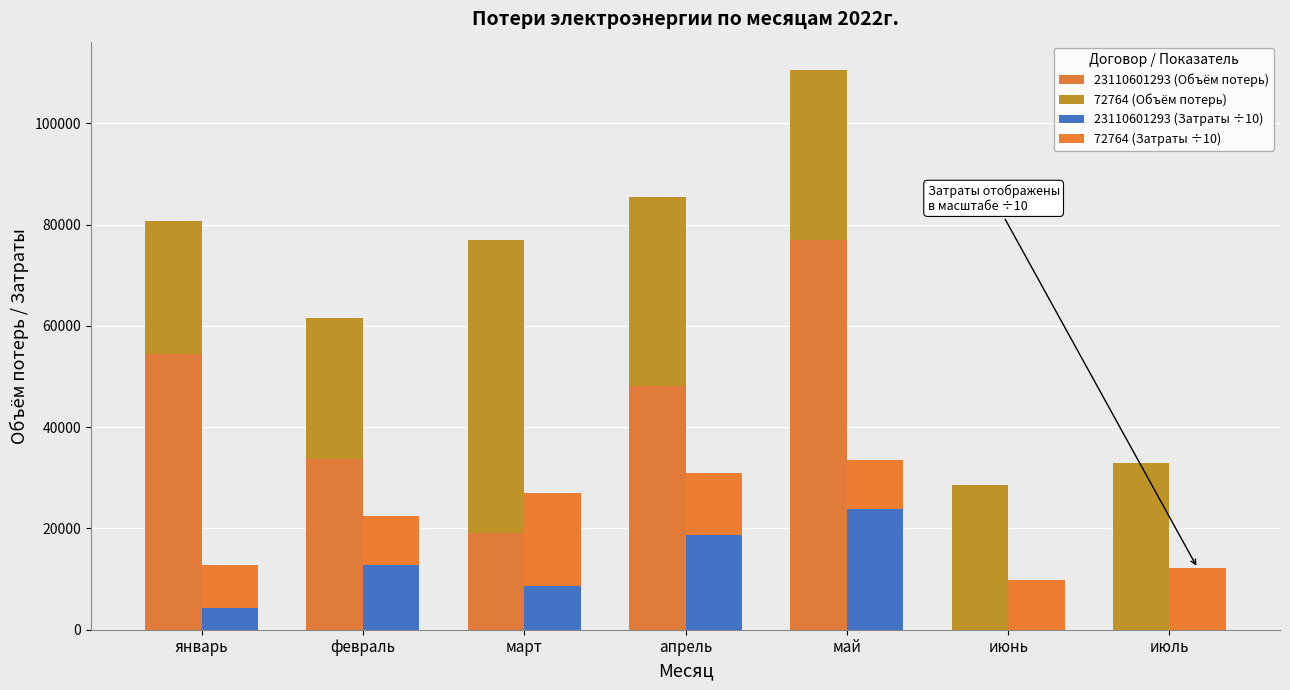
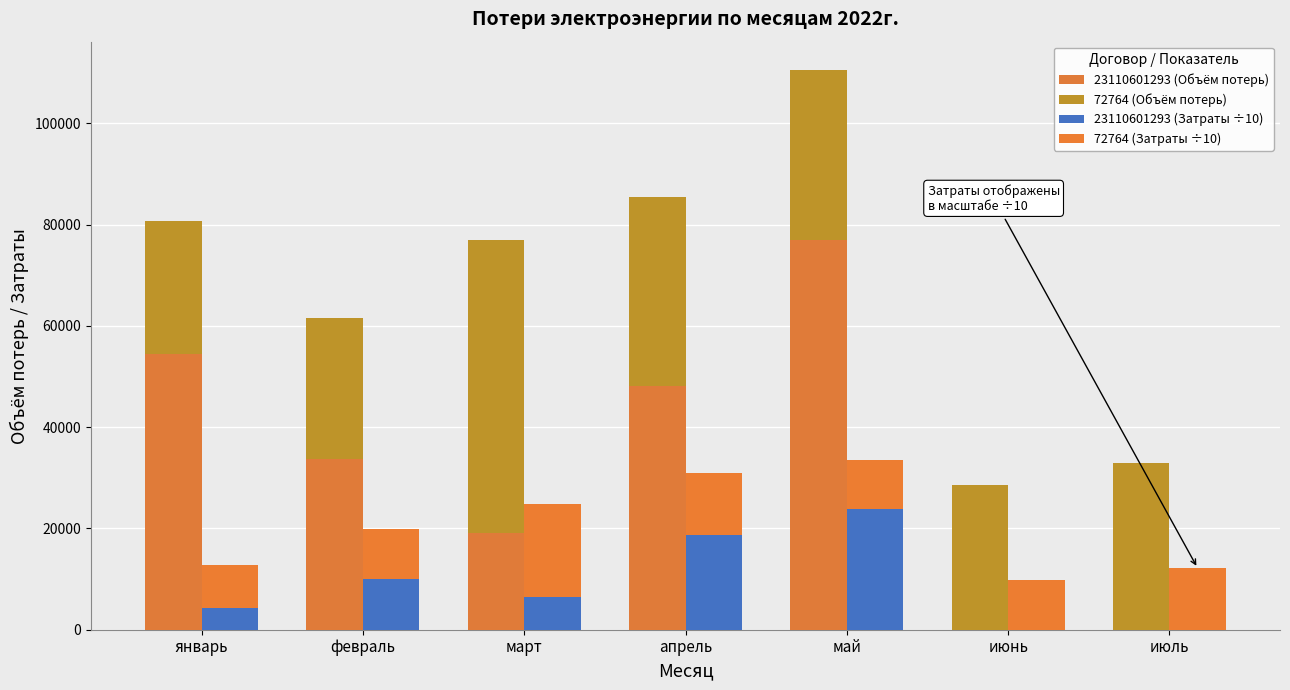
23110601293 (Затраты ÷10), февраль: 13000 -> 10000
23110601293 (Затраты ÷10), март: 9000 -> 7000
